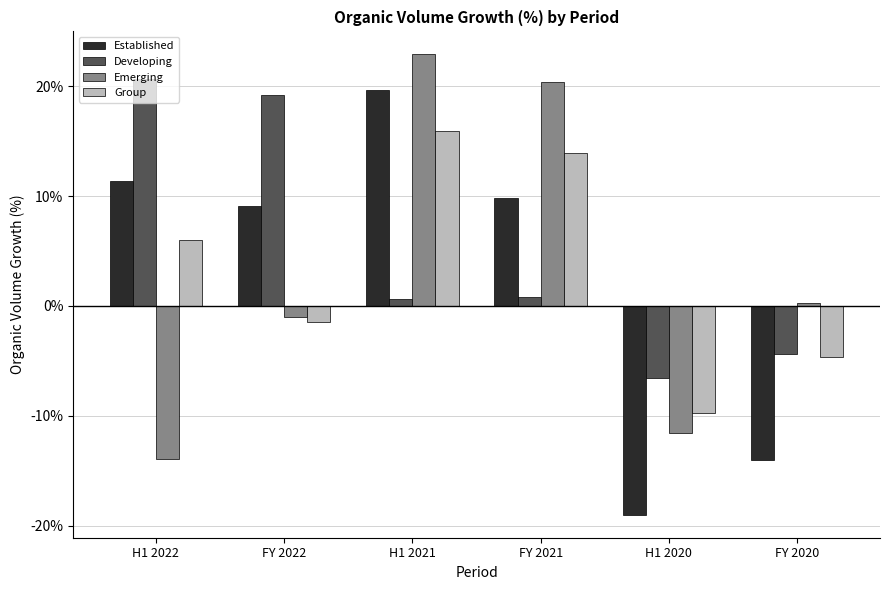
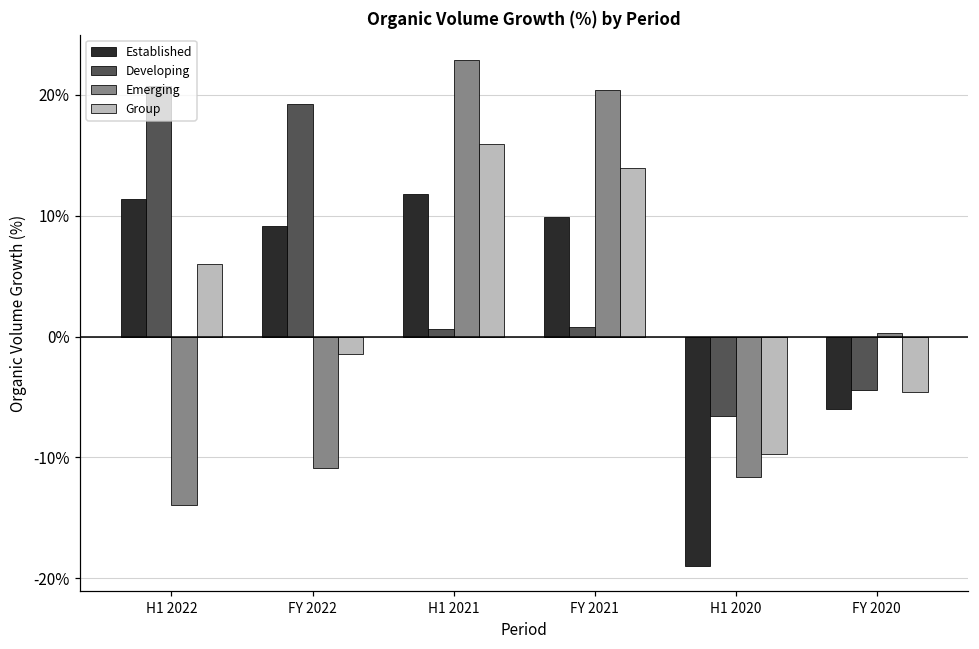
Emerging, FY 2022: -1.0% -> -10.9%
Established, H1 2021: 19.7% -> 11.8%
Established, FY 2020: -14.0% -> -6.0%
